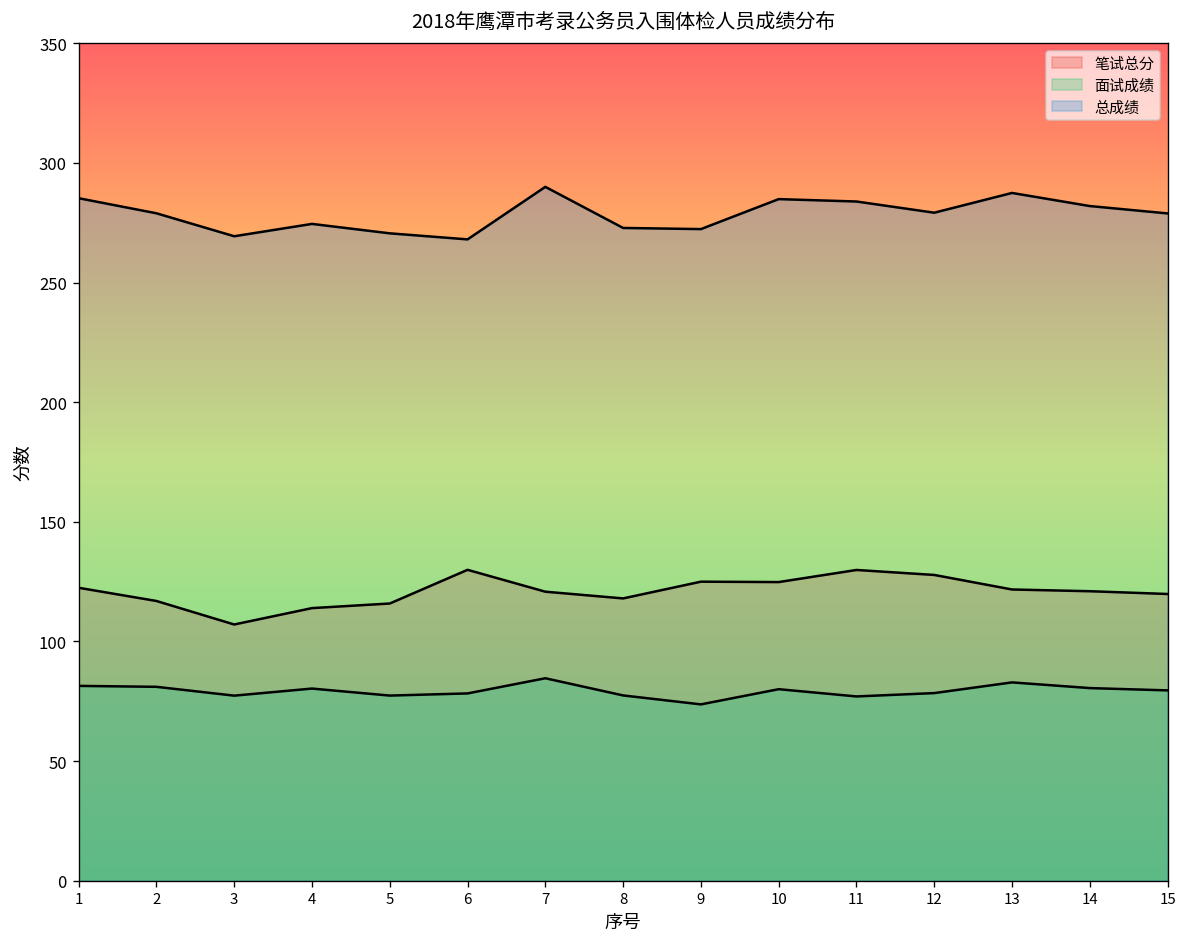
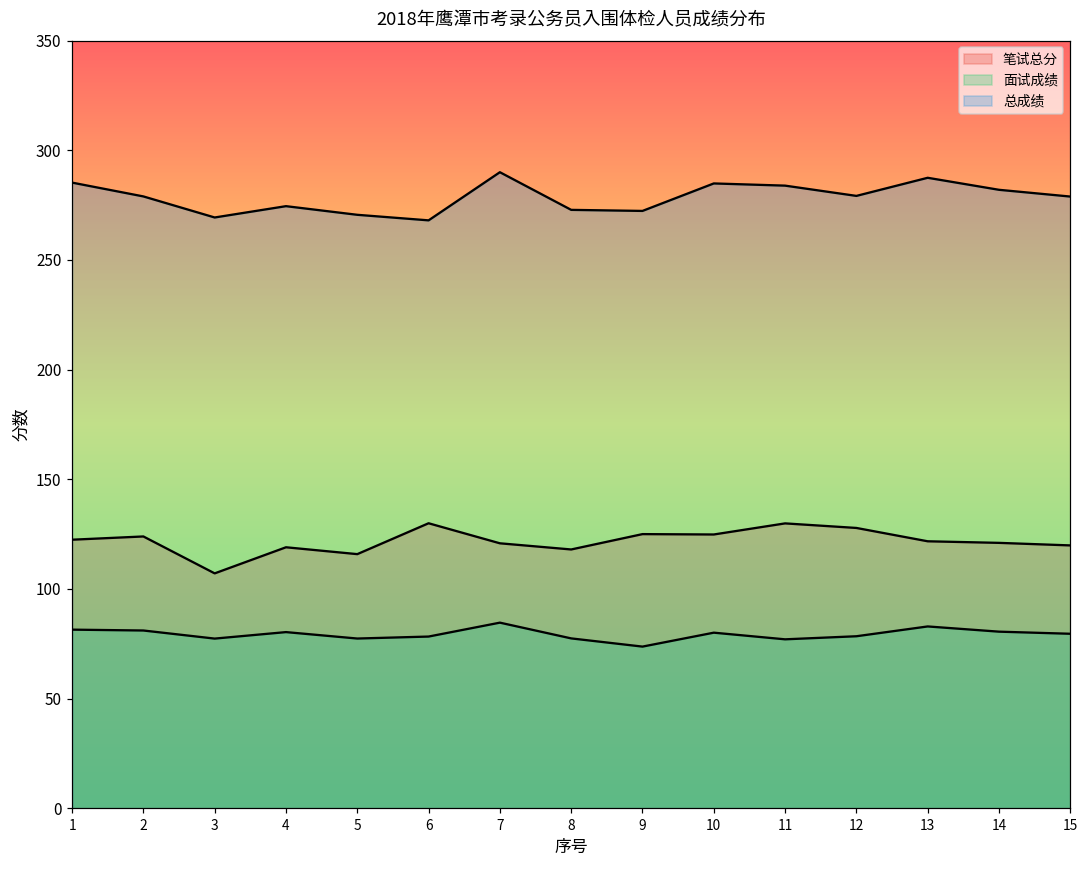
笔试总分, 2: 117 -> 124
笔试总分, 4: 114 -> 119
